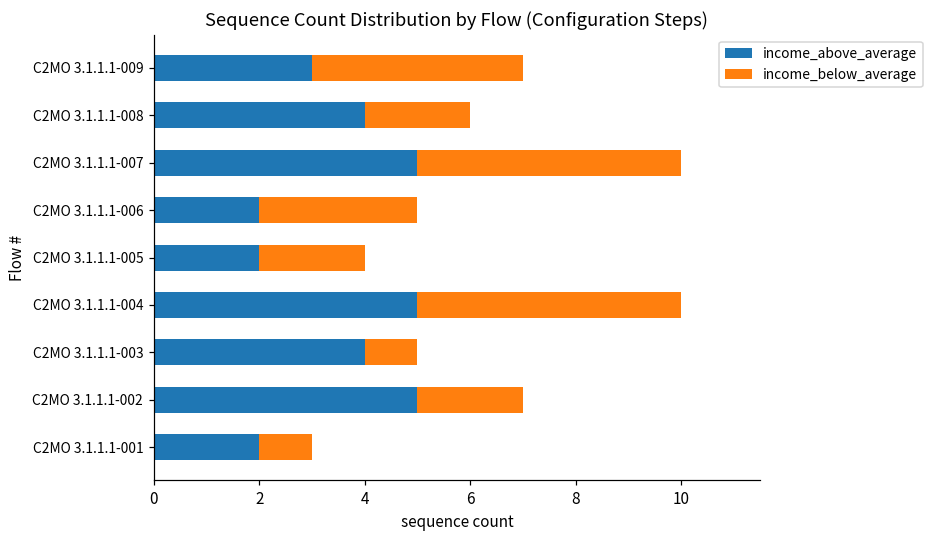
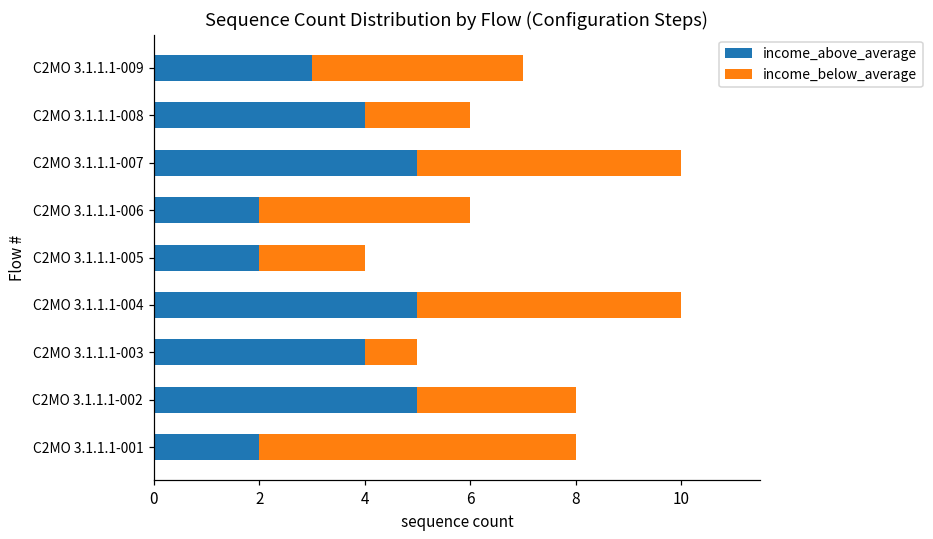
income_below_average, C2MO 3.1.1.1-006: 3 -> 4
income_below_average, C2MO 3.1.1.1-002: 2 -> 3
income_below_average, C2MO 3.1.1.1-001: 1 -> 6
